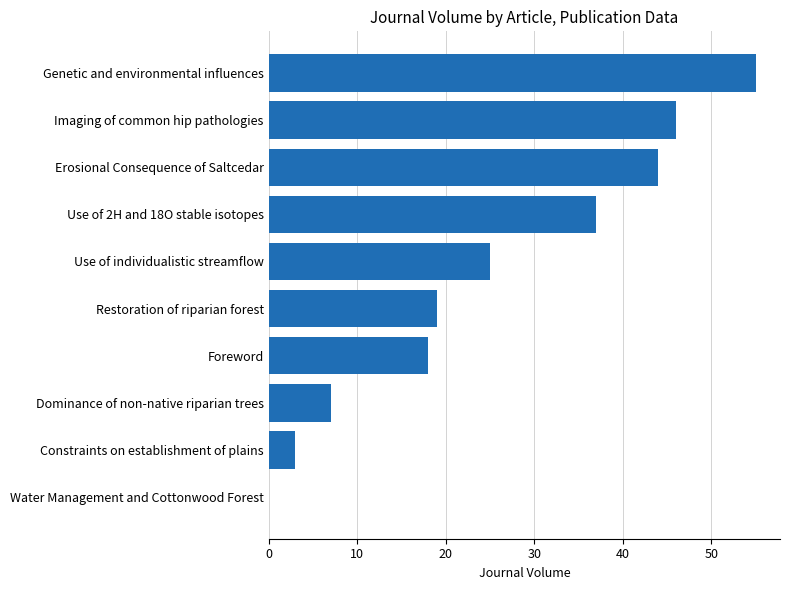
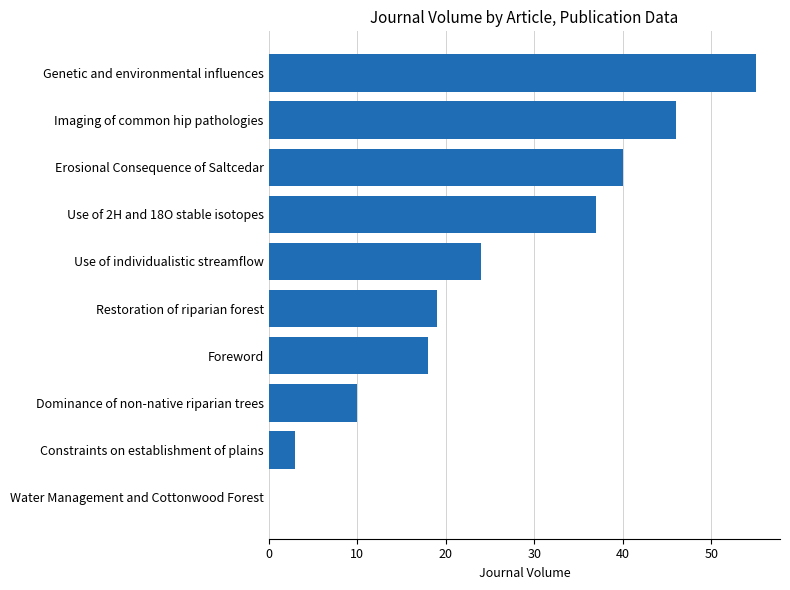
Erosional Consequence of Saltcedar: 44 -> 40
Use of individualistic streamflow: 25 -> 24
Dominance of non-native riparian trees: 7 -> 10
